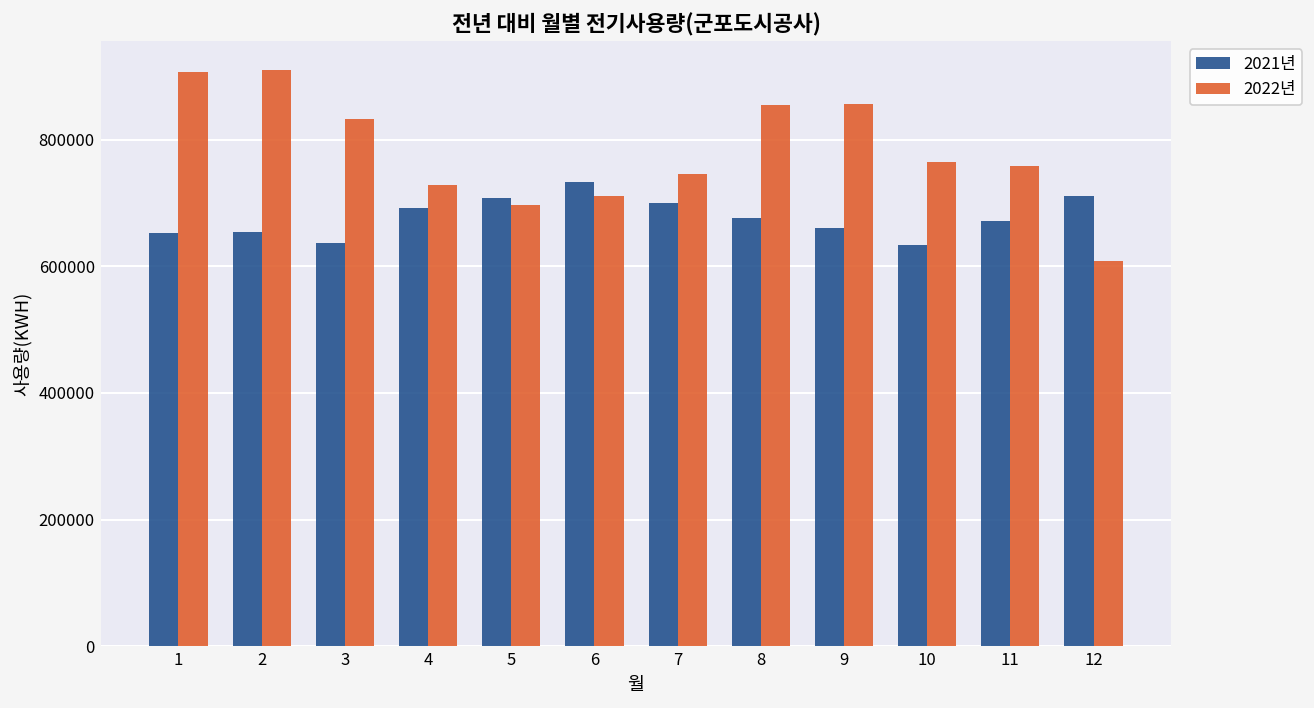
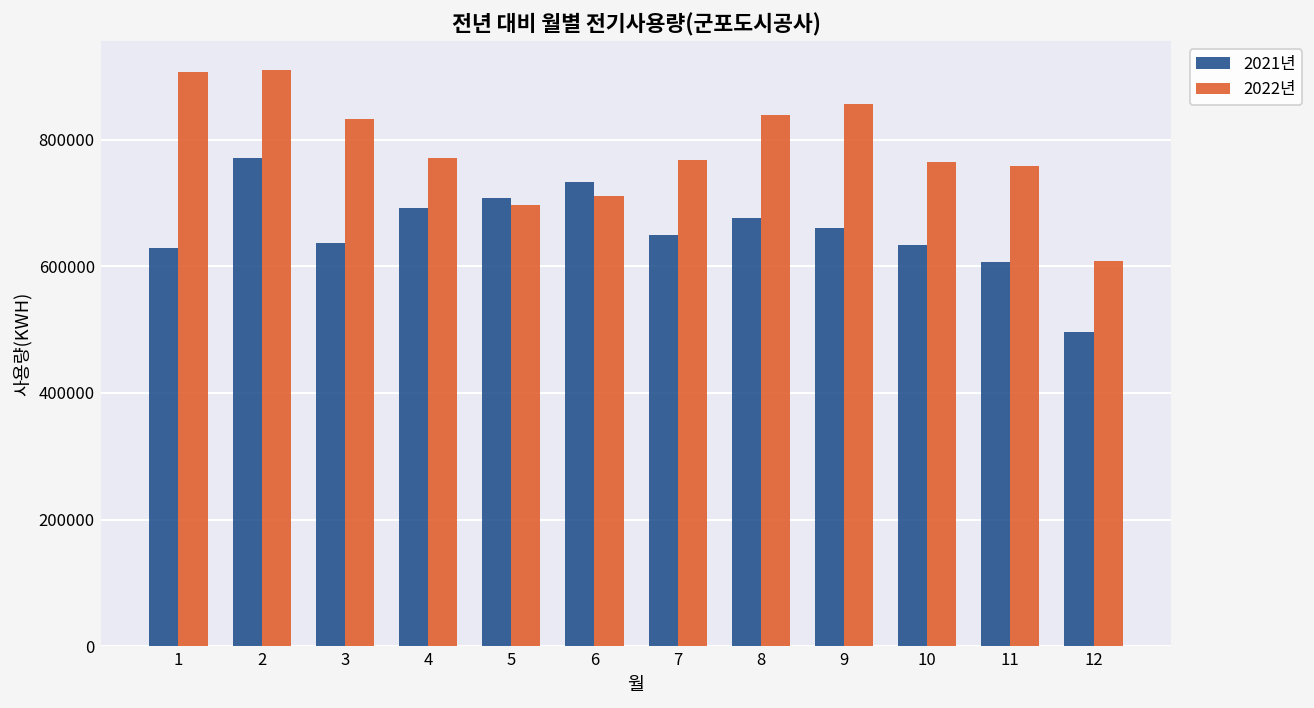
2021년, 1: 650000 -> 630000
2021년, 2: 650000 -> 770000
2022년, 4: 730000 -> 770000
2021년, 7: 700000 -> 650000
2022년, 7: 750000 -> 770000
2022년, 8: 850000 -> 840000
2021년, 11: 670000 -> 610000
2021년, 12: 710000 -> 500000
